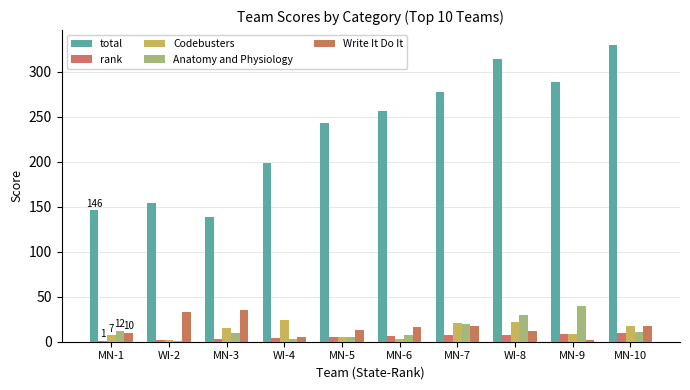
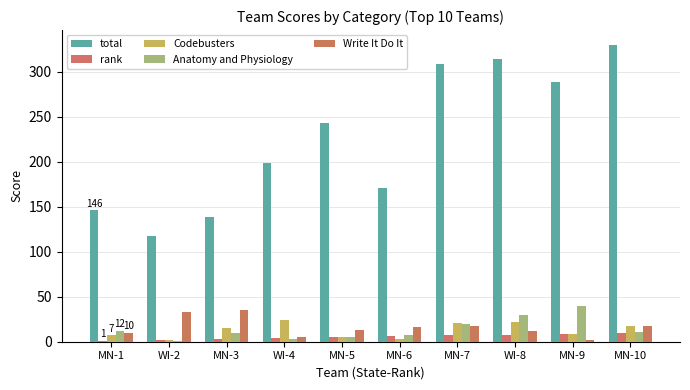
total, WI-2: 150 -> 120
total, MN-6: 260 -> 170
total, MN-7: 280 -> 310
